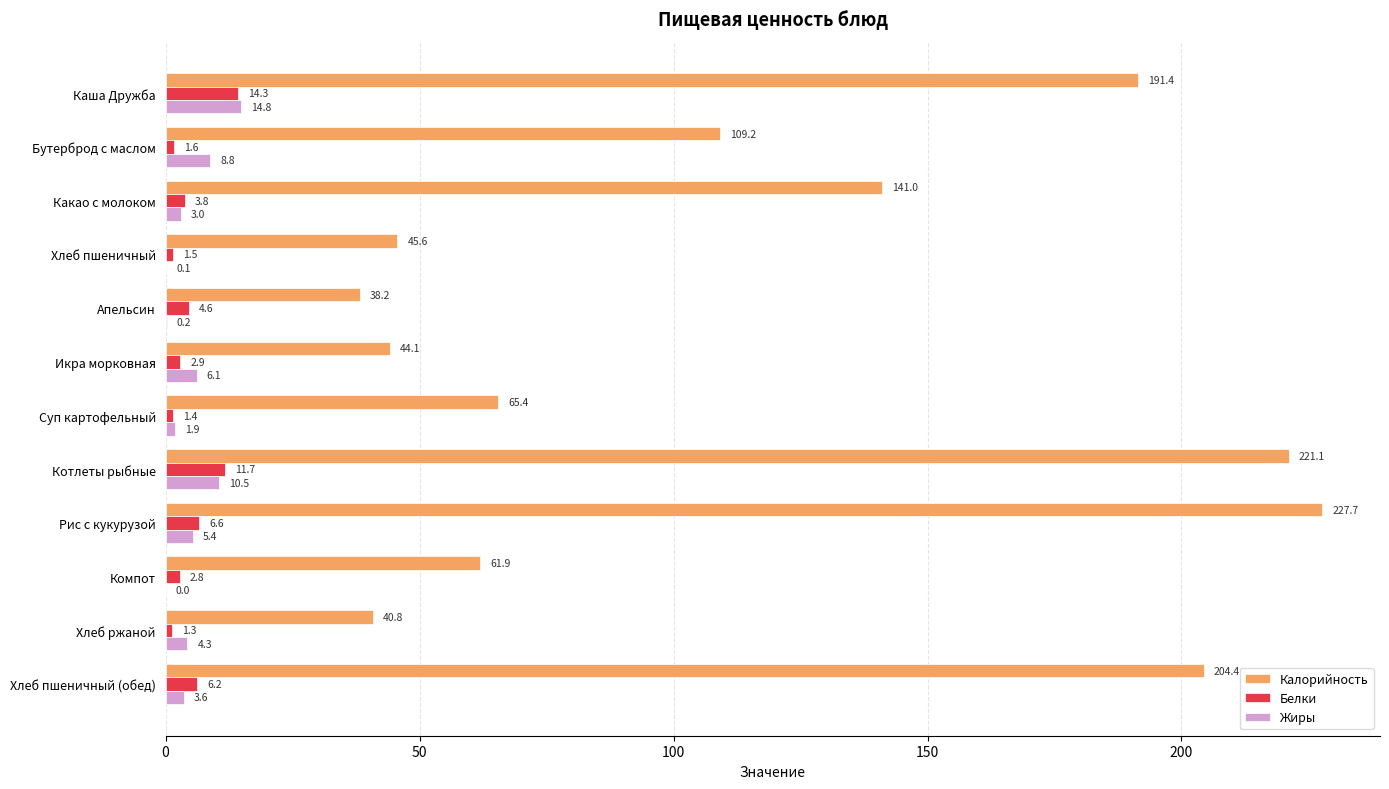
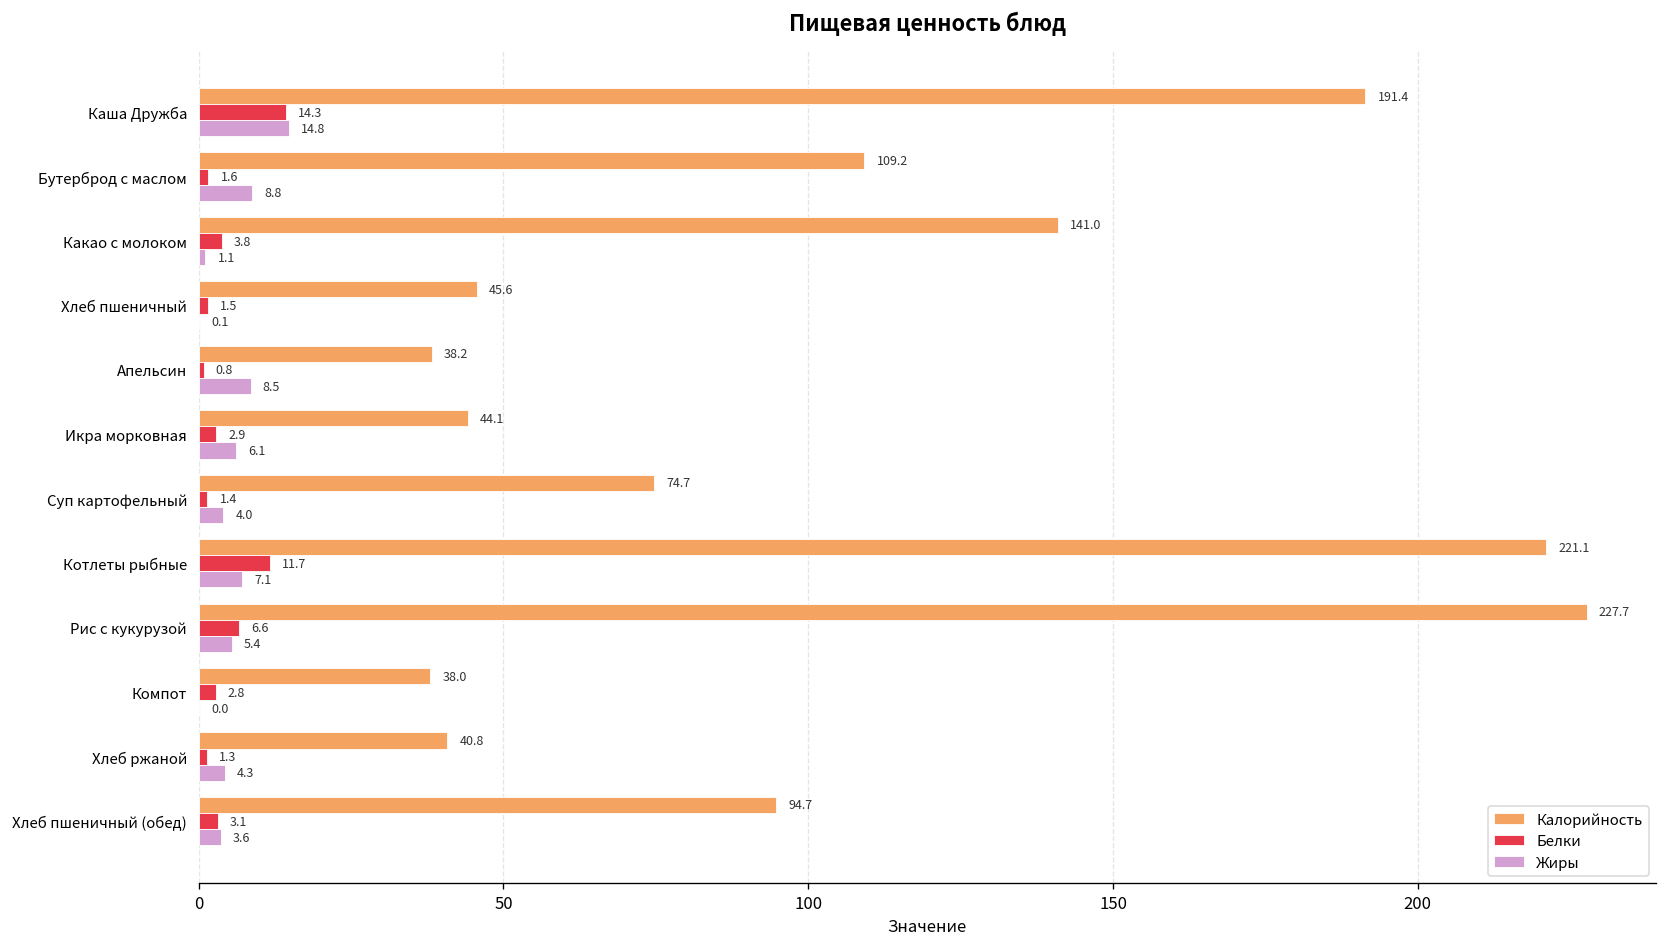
Жиры, Какао с молоком: 3.0 -> 1.1
Белки, Апельсин: 4.6 -> 0.8
Жиры, Апельсин: 0.2 -> 8.5
Калорийность, Суп картофельный: 65.4 -> 74.7
Жиры, Суп картофельный: 1.9 -> 4.0
Жиры, Котлеты рыбные: 10.5 -> 7.1
Калорийность, Компот: 61.9 -> 38.0
Калорийность, Хлеб пшеничный (обед): 204.4 -> 94.7
Белки, Хлеб пшеничный (обед): 6.2 -> 3.1
